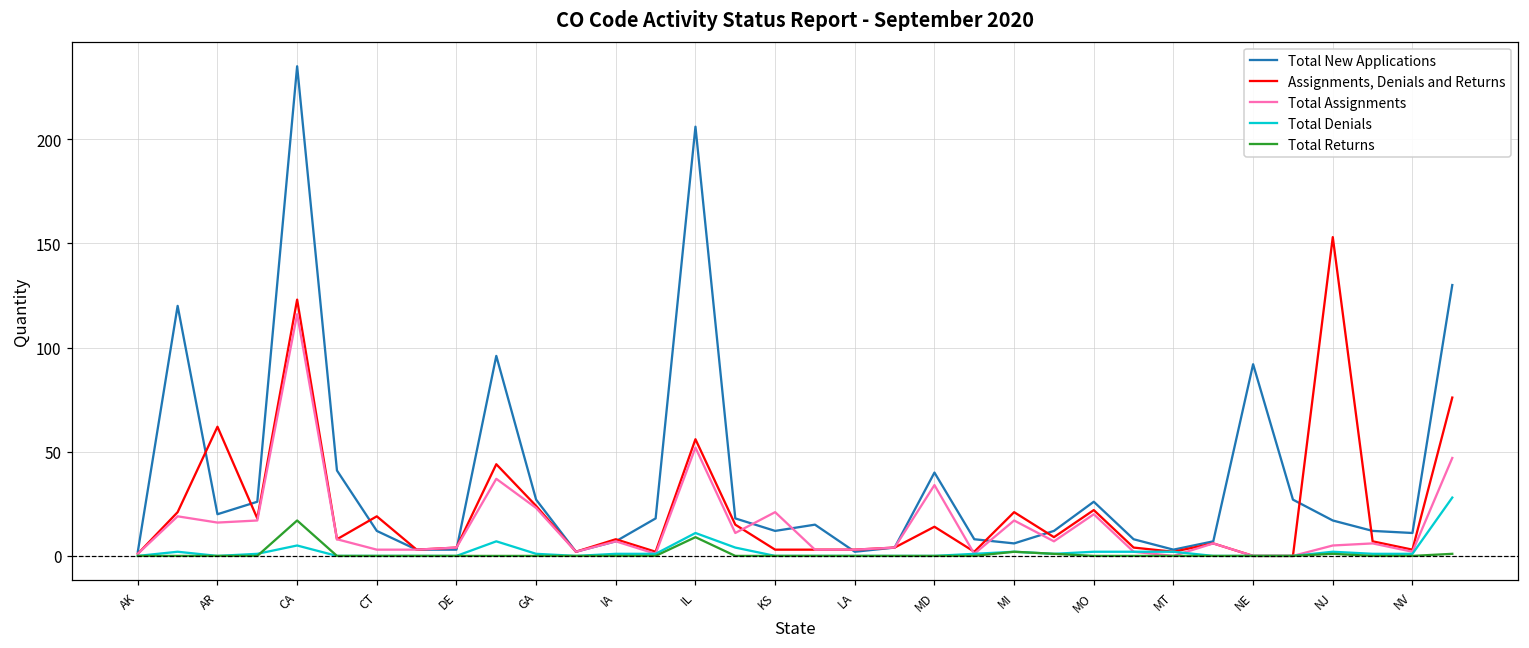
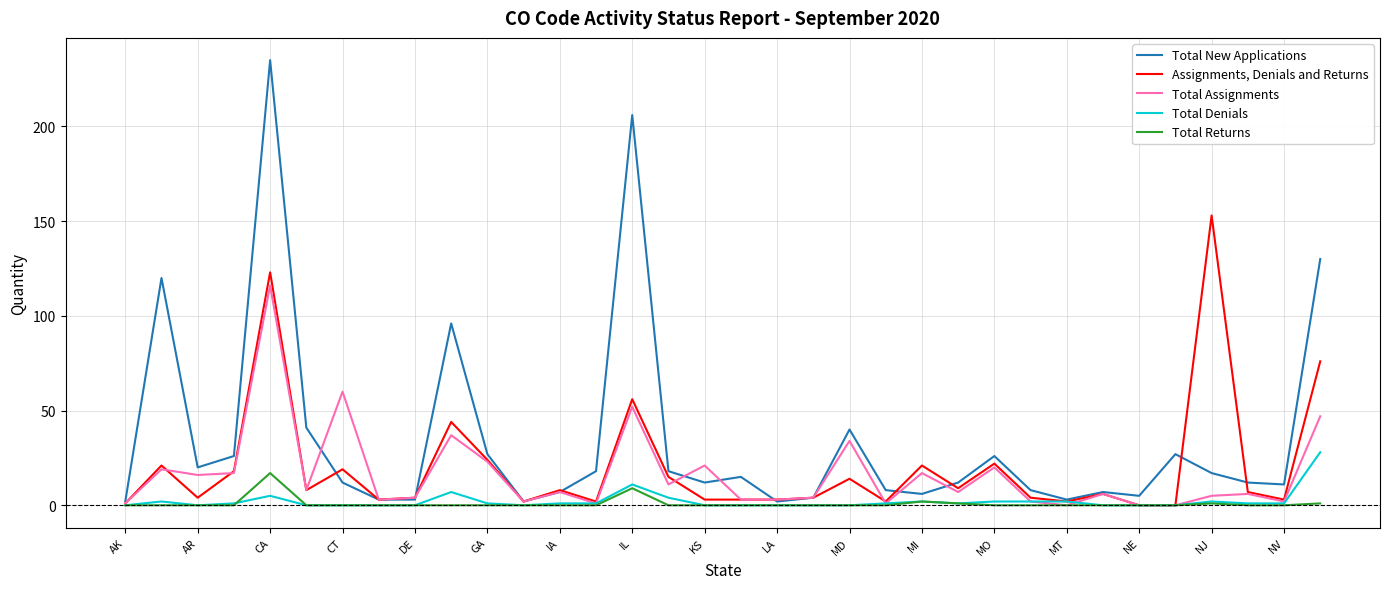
Assignments, Denials and Returns, AR: 62 -> 4
Total Assignments, CT: 3 -> 60
Total New Applications, NE: 92 -> 5
